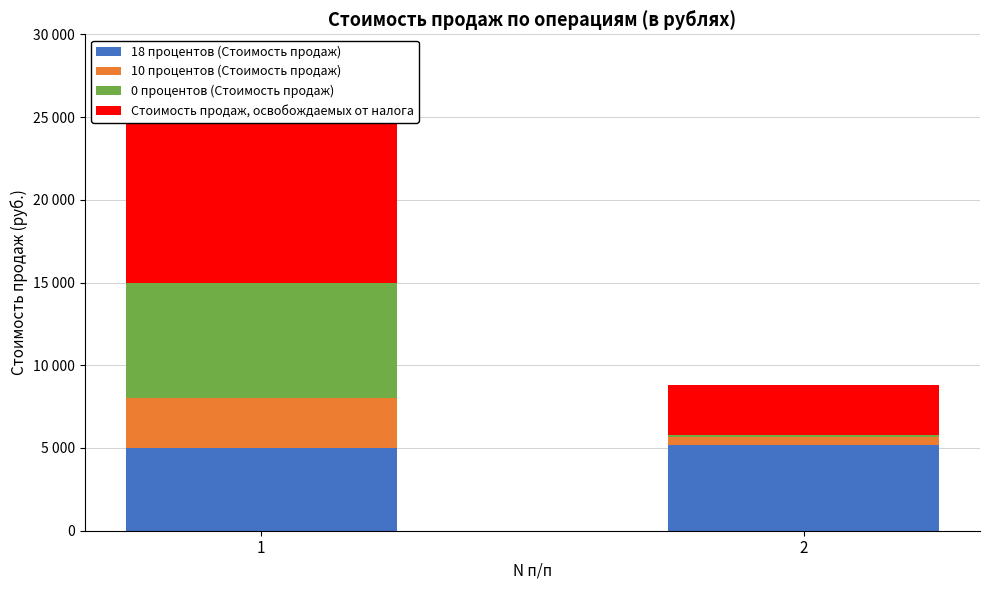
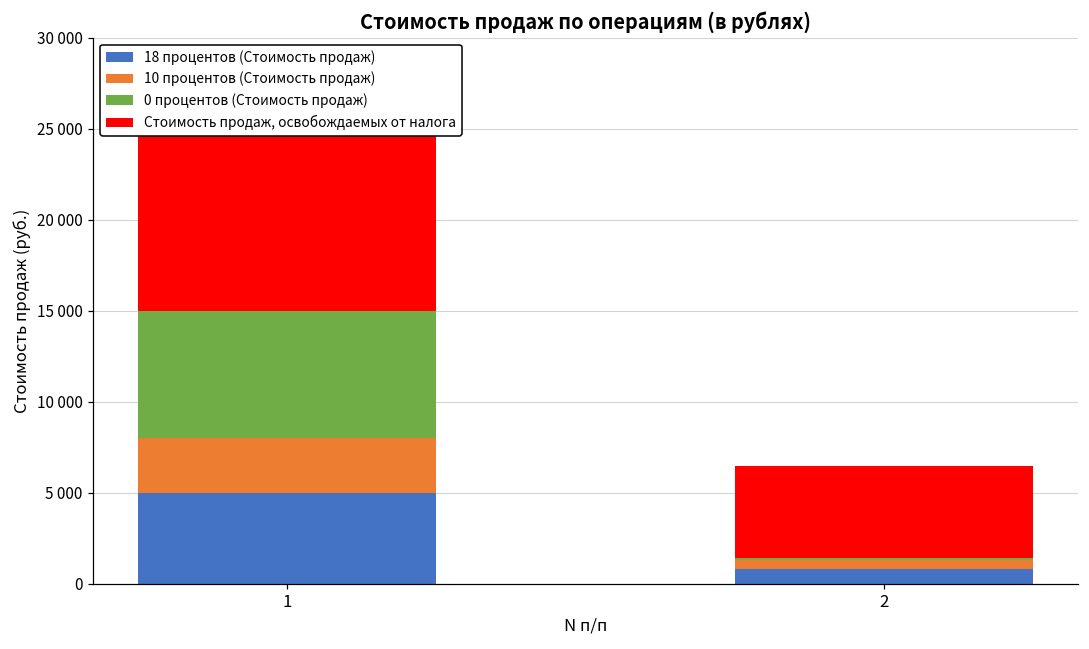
18 процентов (Стоимость продаж), 2: 5200 -> 800
Стоимость продаж, освобождаемых от налога, 2: 3000 -> 5100
